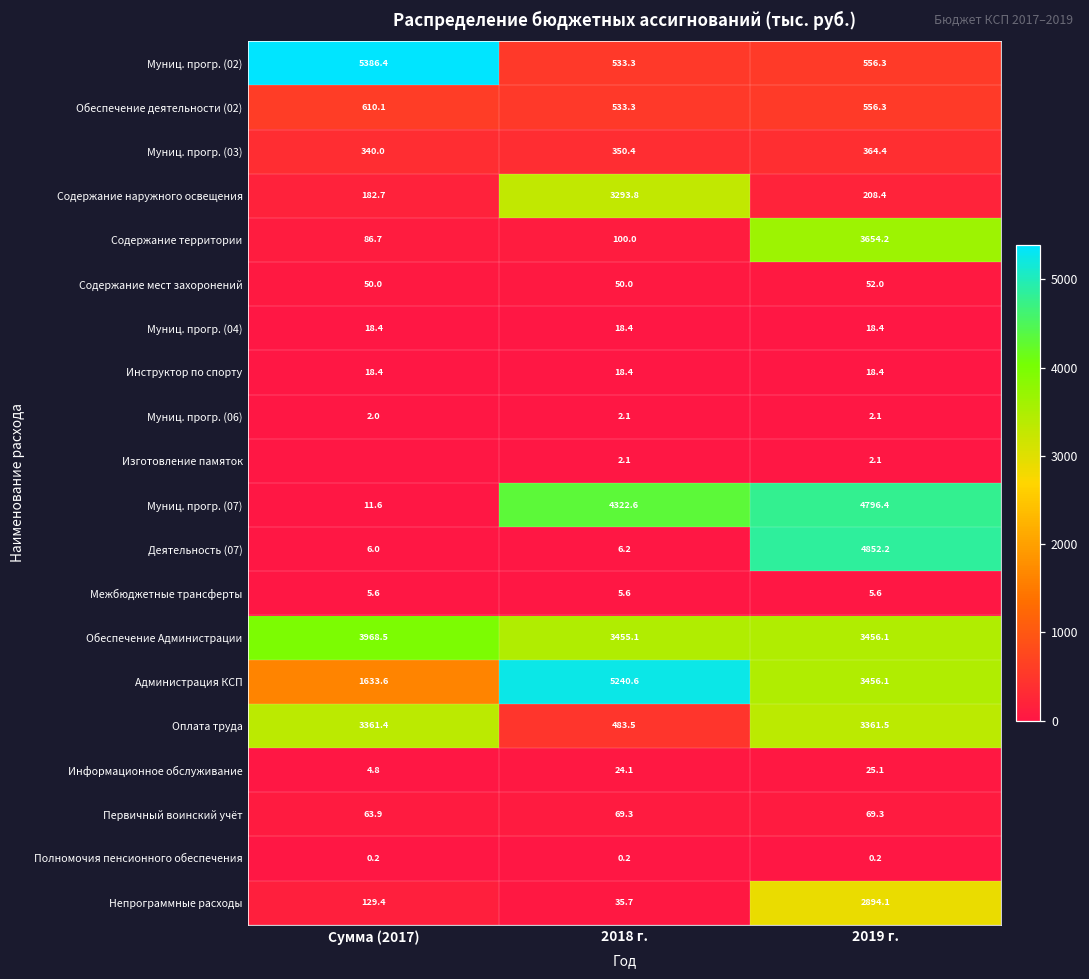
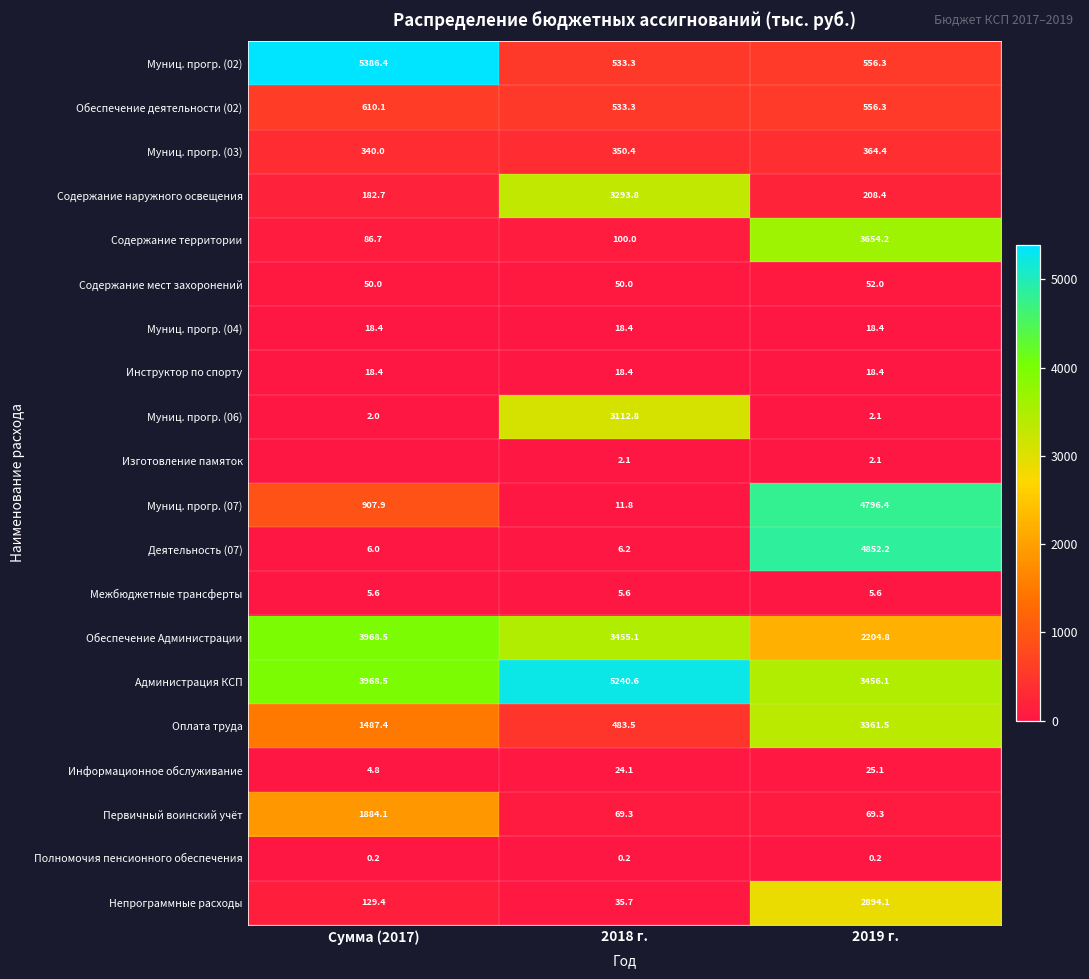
Муниц. прогр. (06), 2018 г.: 2.1 -> 3112.8
Муниц. прогр. (07), Сумма (2017): 11.6 -> 907.9
Муниц. прогр. (07), 2018 г.: 4322.6 -> 11.8
Обеспечение Администрации, 2019 г.: 3456.1 -> 2204.8
Администрация КСП, Сумма (2017): 1633.6 -> 3968.5
Оплата труда, Сумма (2017): 3361.4 -> 1487.4
Первичный воинский учёт, Сумма (2017): 63.9 -> 1884.1
